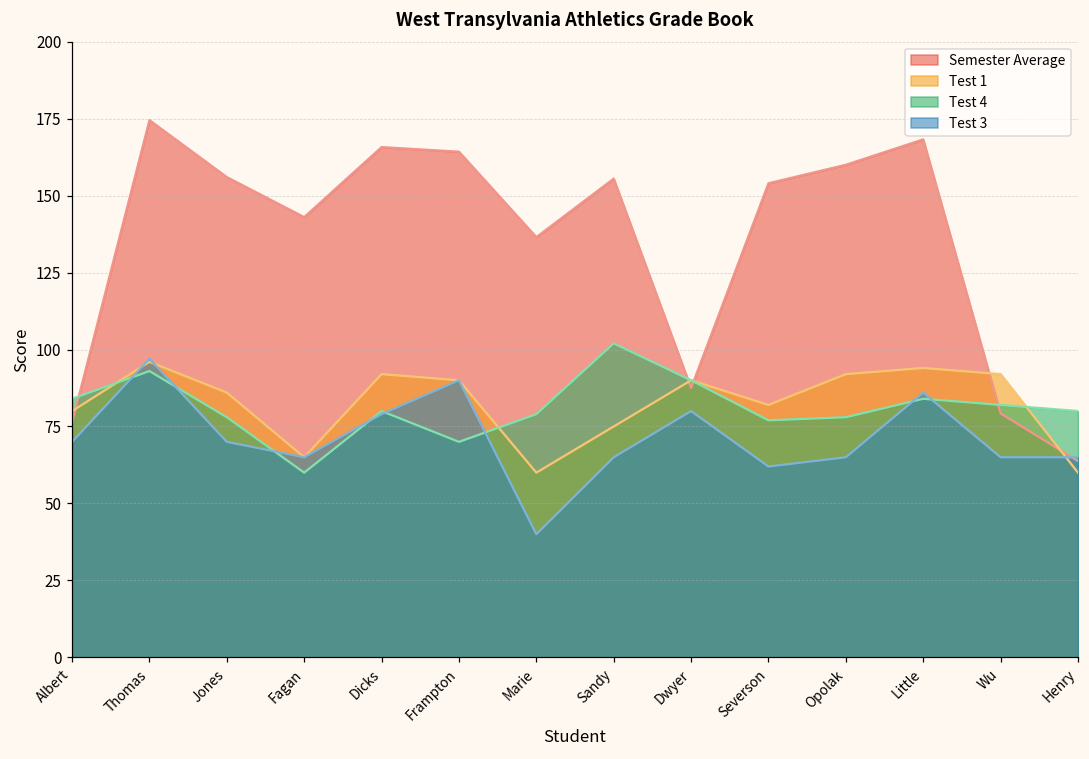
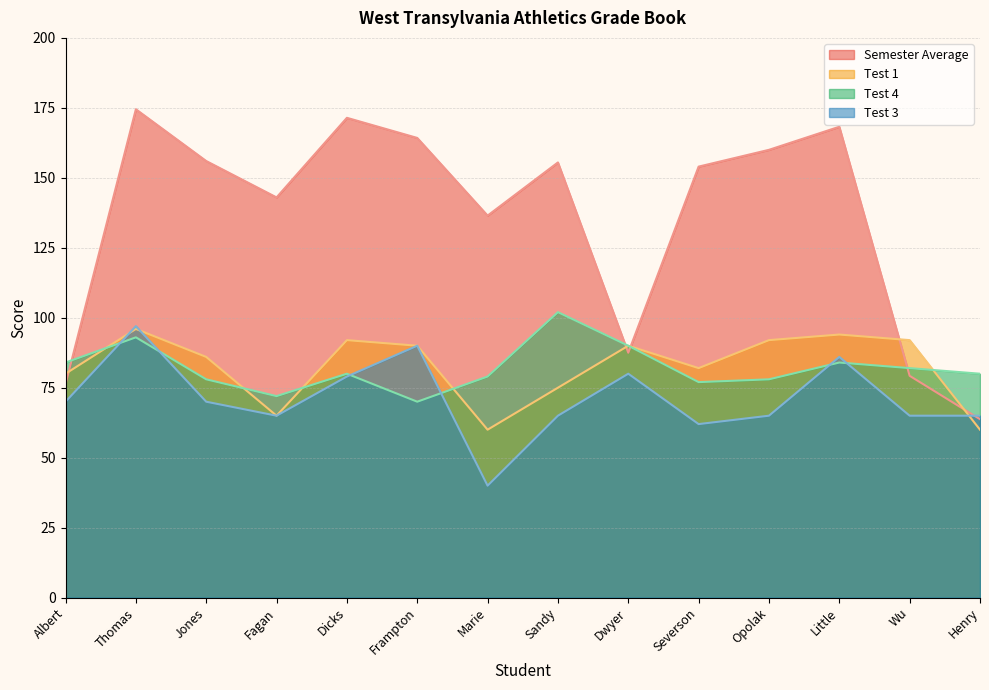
Test 4, Fagan: 60 -> 72
Semester Average, Dicks: 166 -> 171
